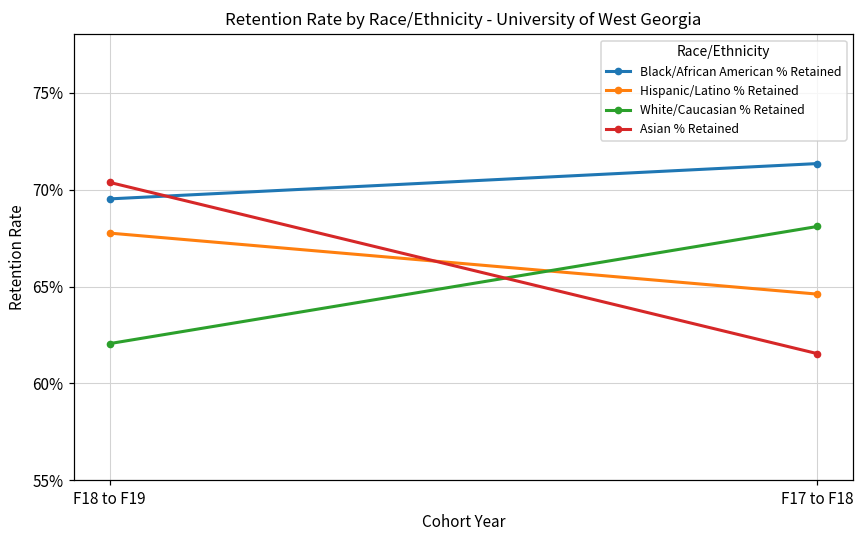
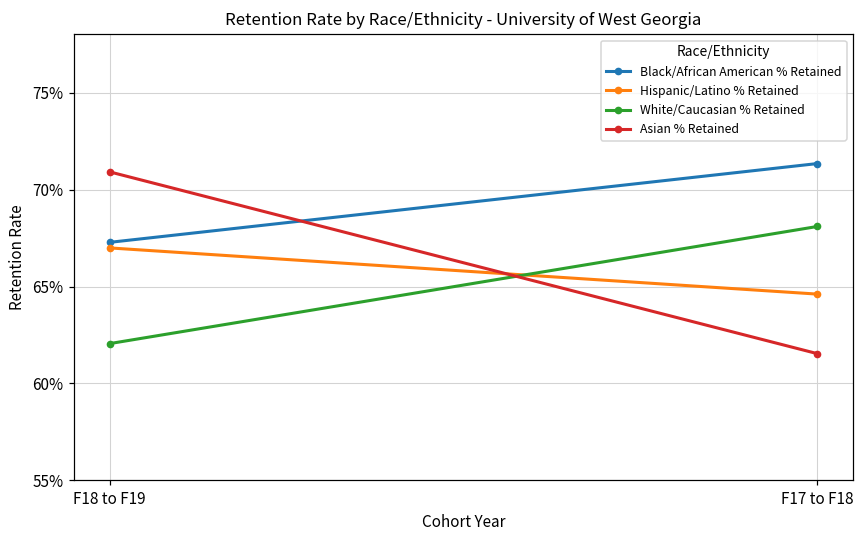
Black/African American % Retained, F18 to F19: 69.5% -> 67.3%
Hispanic/Latino % Retained, F18 to F19: 67.8% -> 67.0%
Asian % Retained, F18 to F19: 70.4% -> 70.9%
